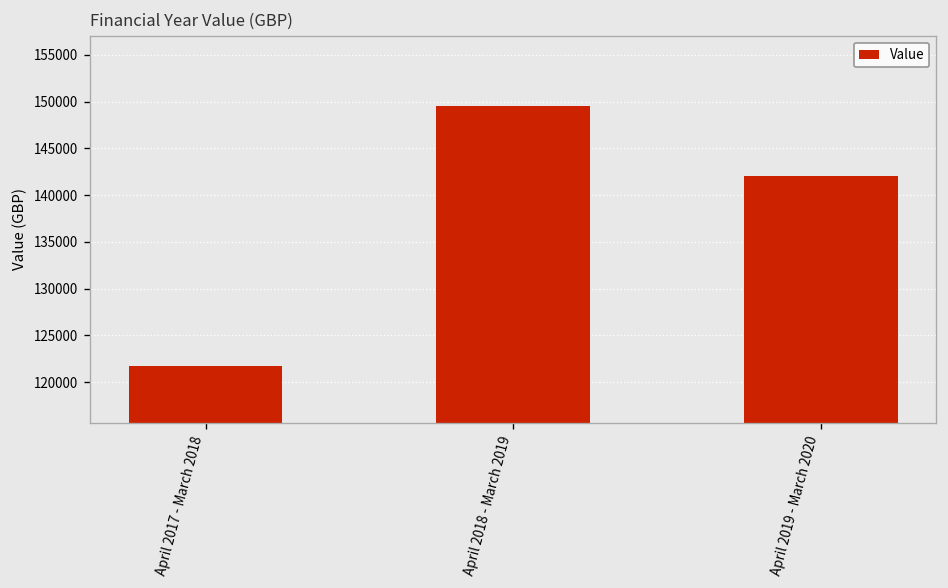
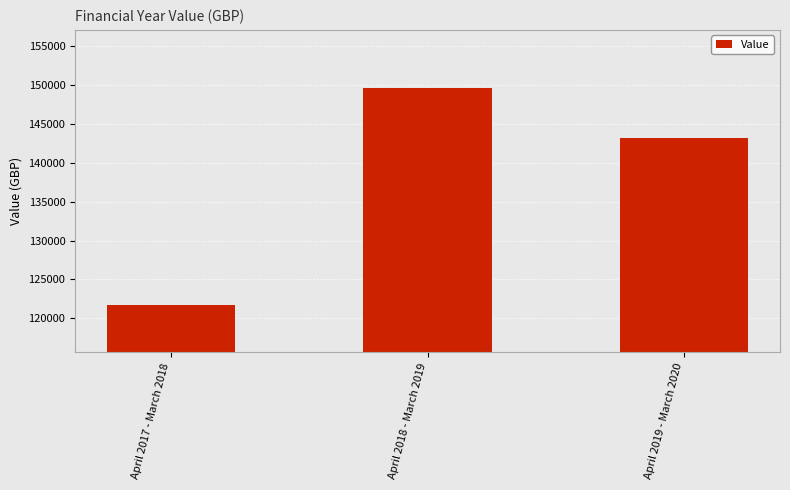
April 2019 - March 2020: 142000 -> 143000
